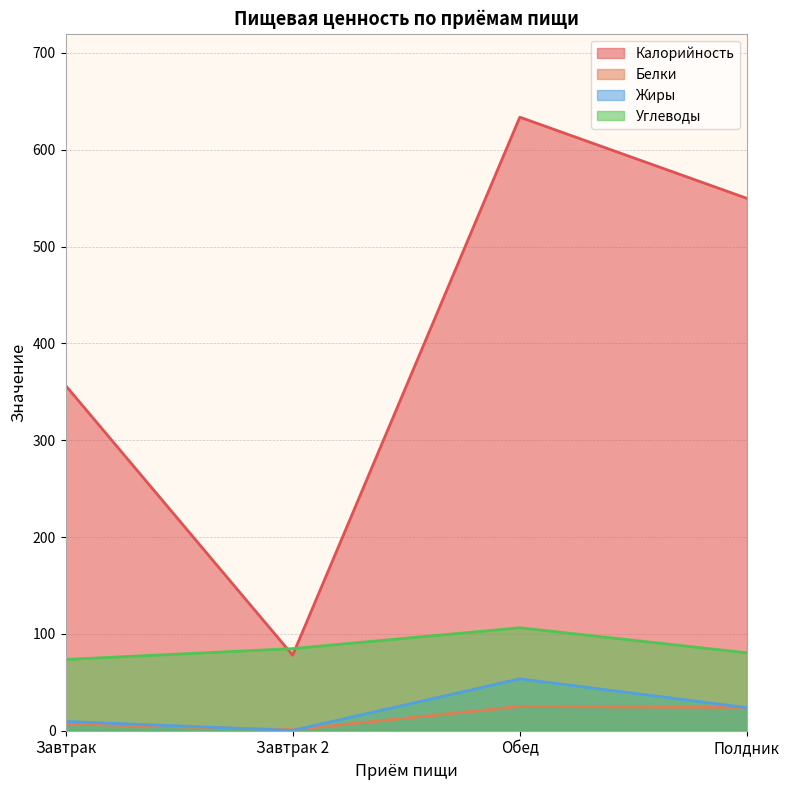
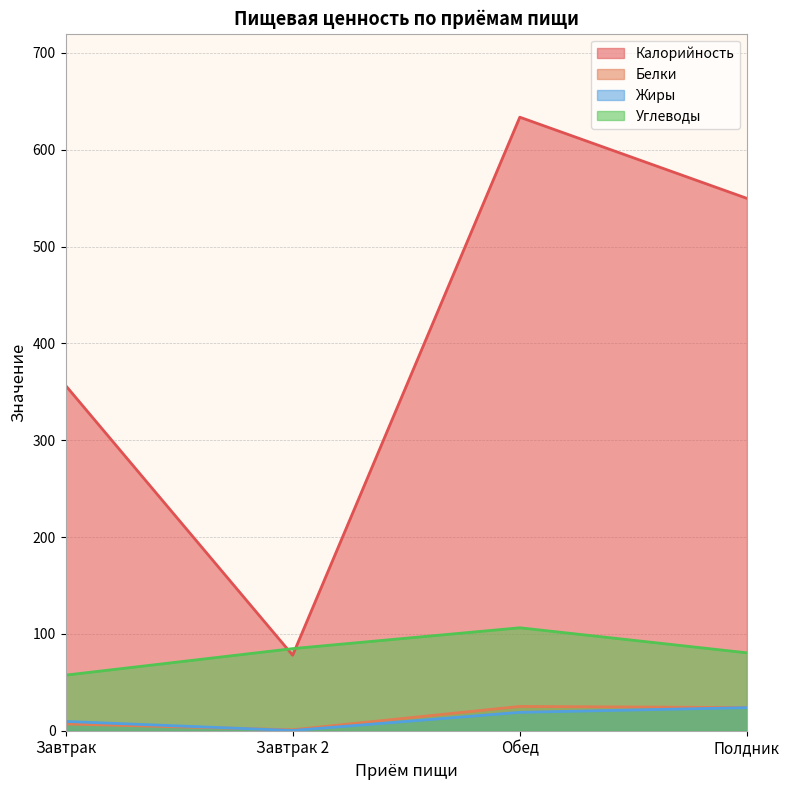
Углеводы, Завтрак: 70 -> 60
Жиры, Обед: 50 -> 20
